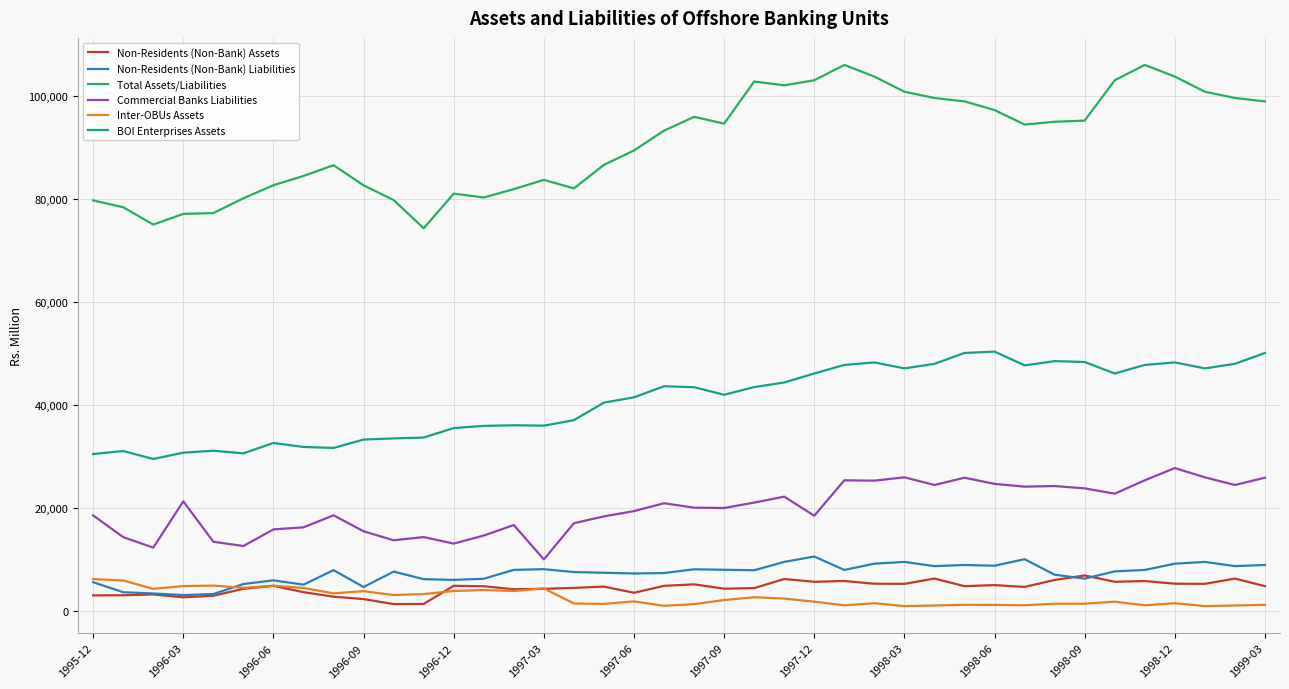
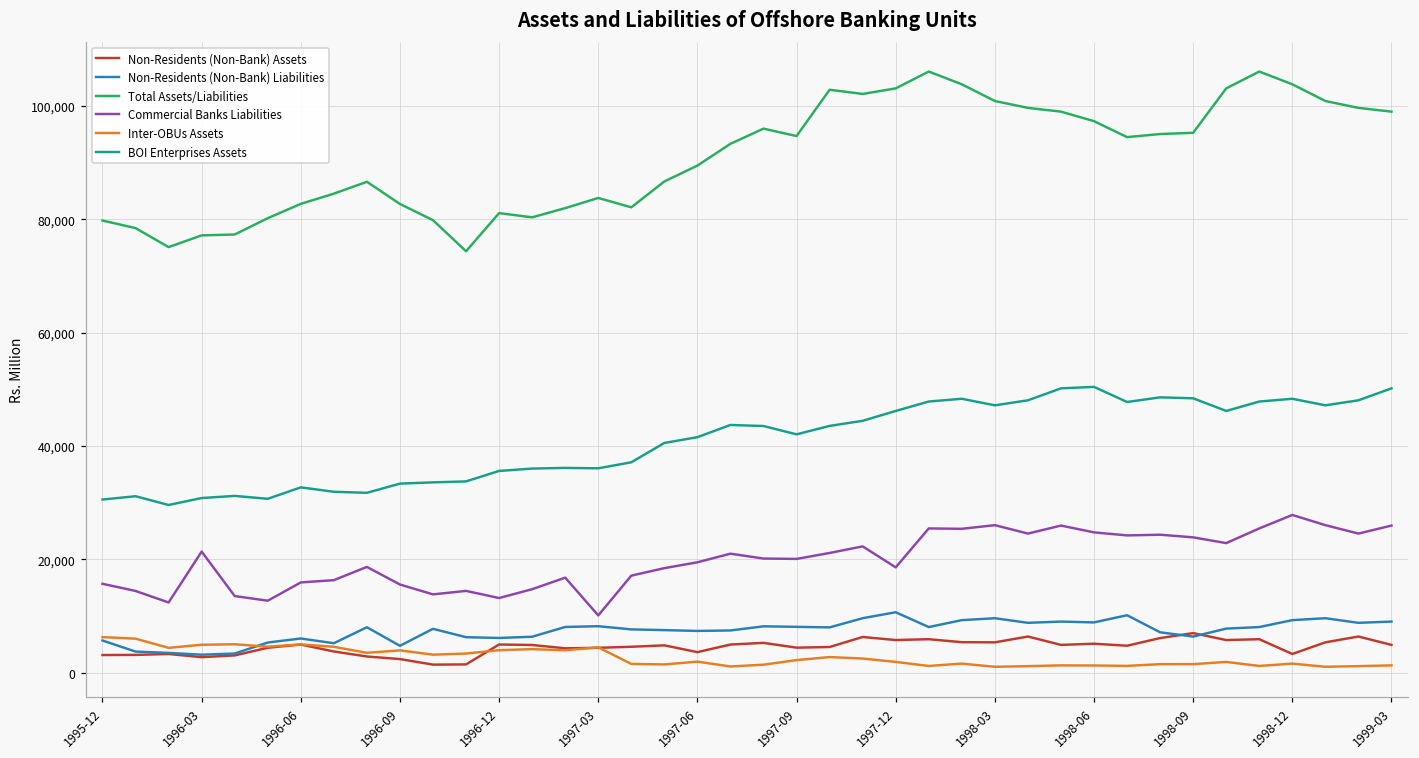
Commercial Banks Liabilities, 1995-12: 19,000 -> 16,000
Non-Residents (Non-Bank) Assets, 1998-12: 5,000 -> 3,000
